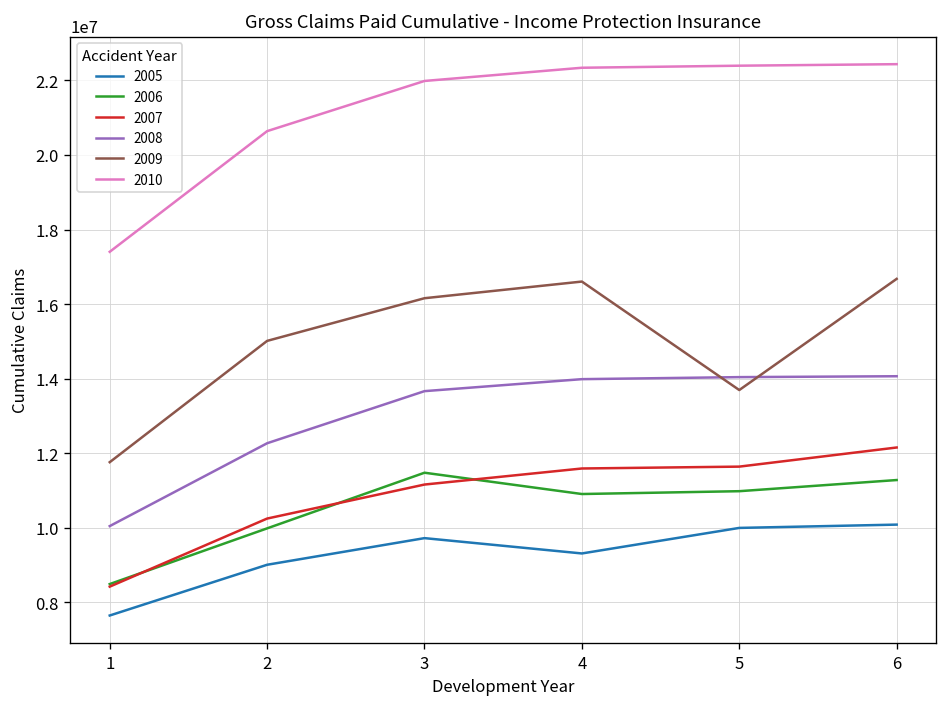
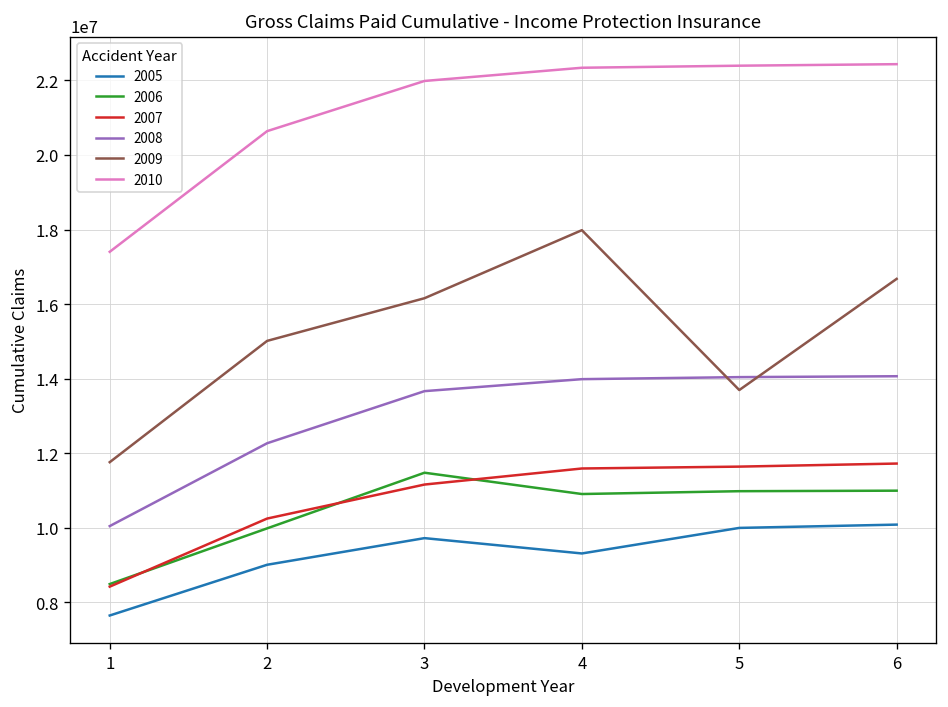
2009, 4: 16600000 -> 18000000
2006, 6: 11300000 -> 11000000
2007, 6: 12200000 -> 11700000
